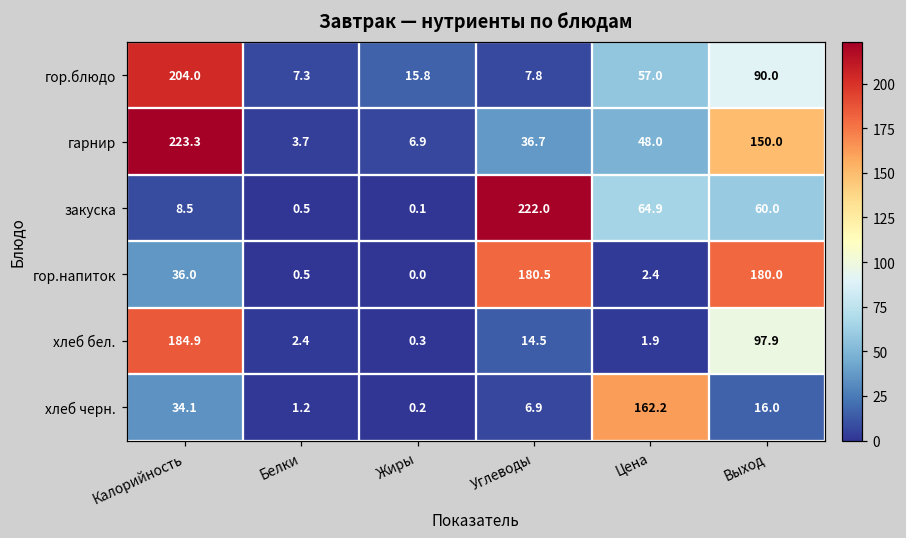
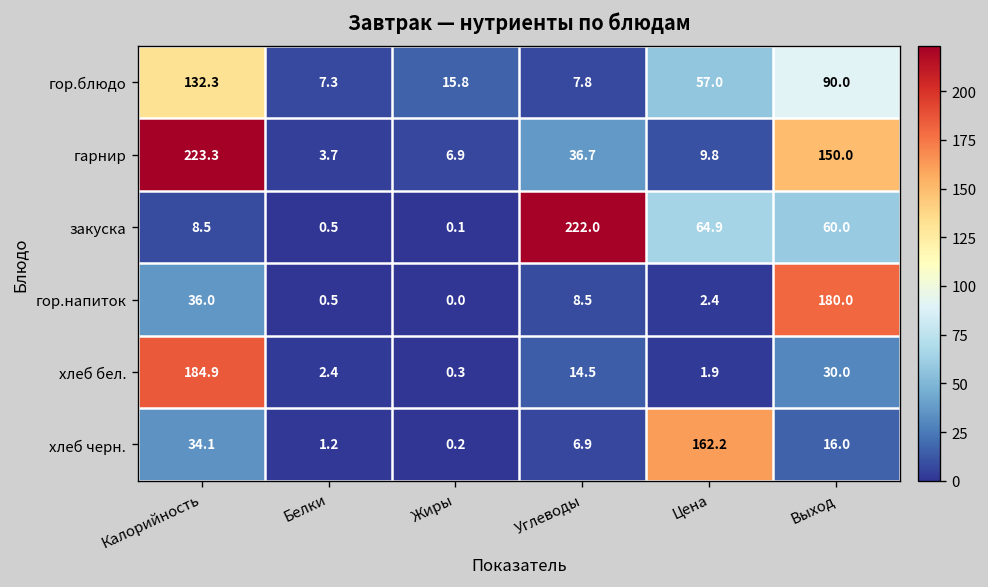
гор.блюдо, Калорийность: 204.0 -> 132.3
гарнир, Цена: 48.0 -> 9.8
гор.напиток, Углеводы: 180.5 -> 8.5
хлеб бел., Выход: 97.9 -> 30.0
